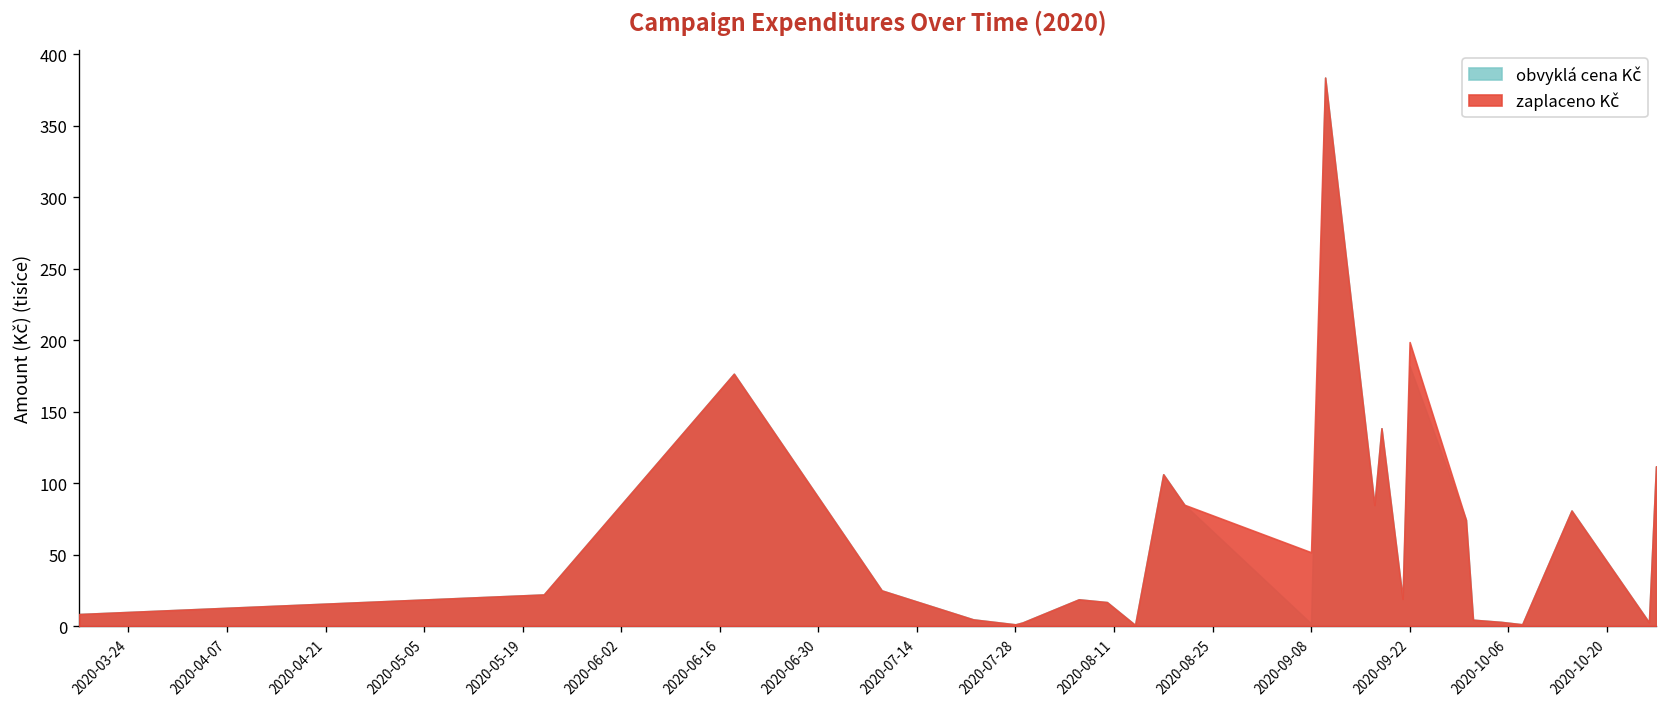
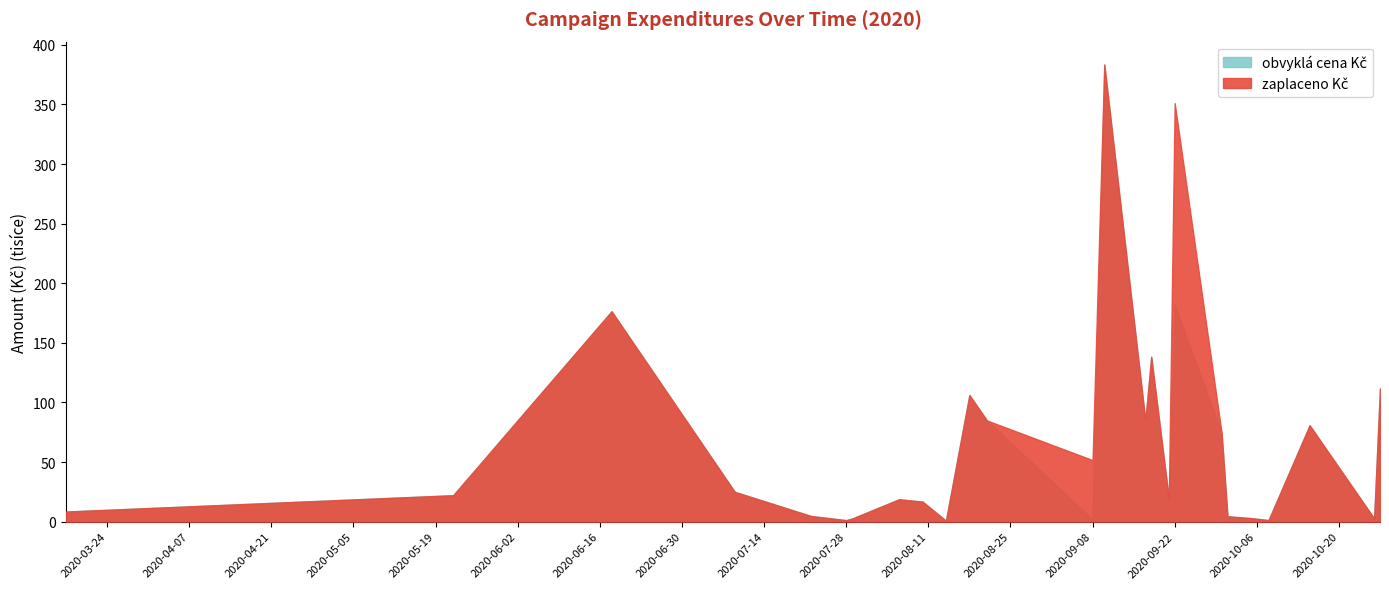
zaplaceno Kč, 2020-09-22: 199 -> 351
